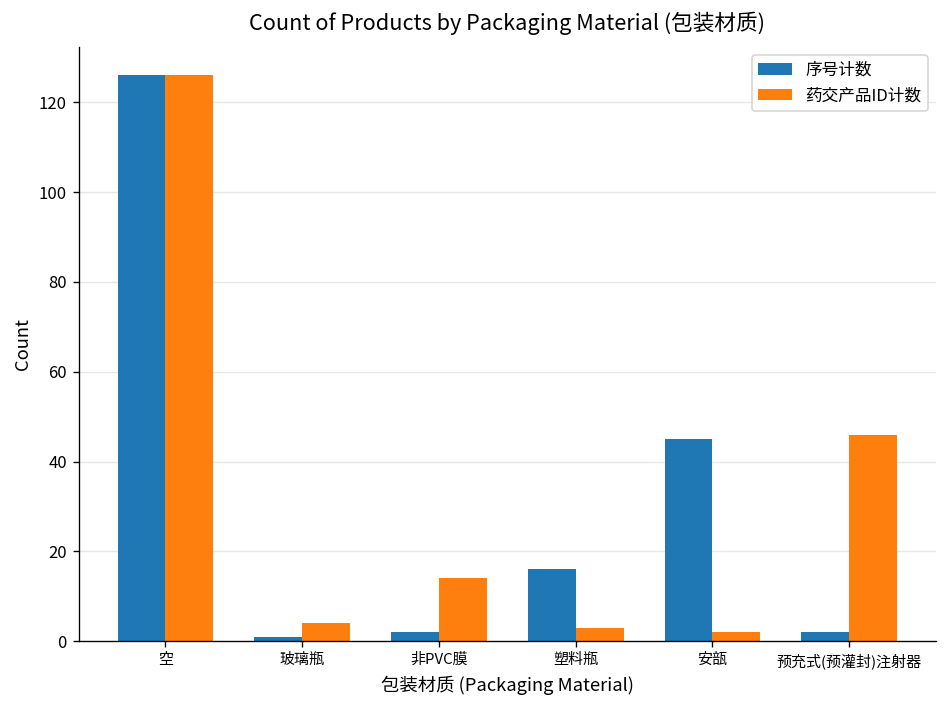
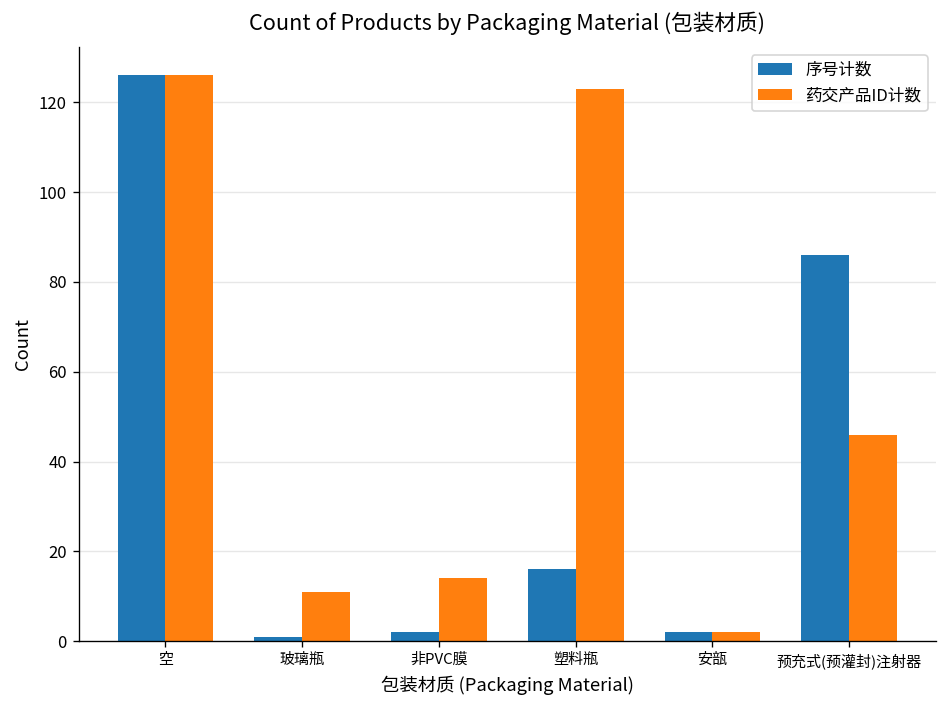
药交产品ID计数, 玻璃瓶: 4 -> 11
药交产品ID计数, 塑料瓶: 3 -> 123
序号计数, 安瓿: 45 -> 2
序号计数, 预充式(预灌封)注射器: 2 -> 86
